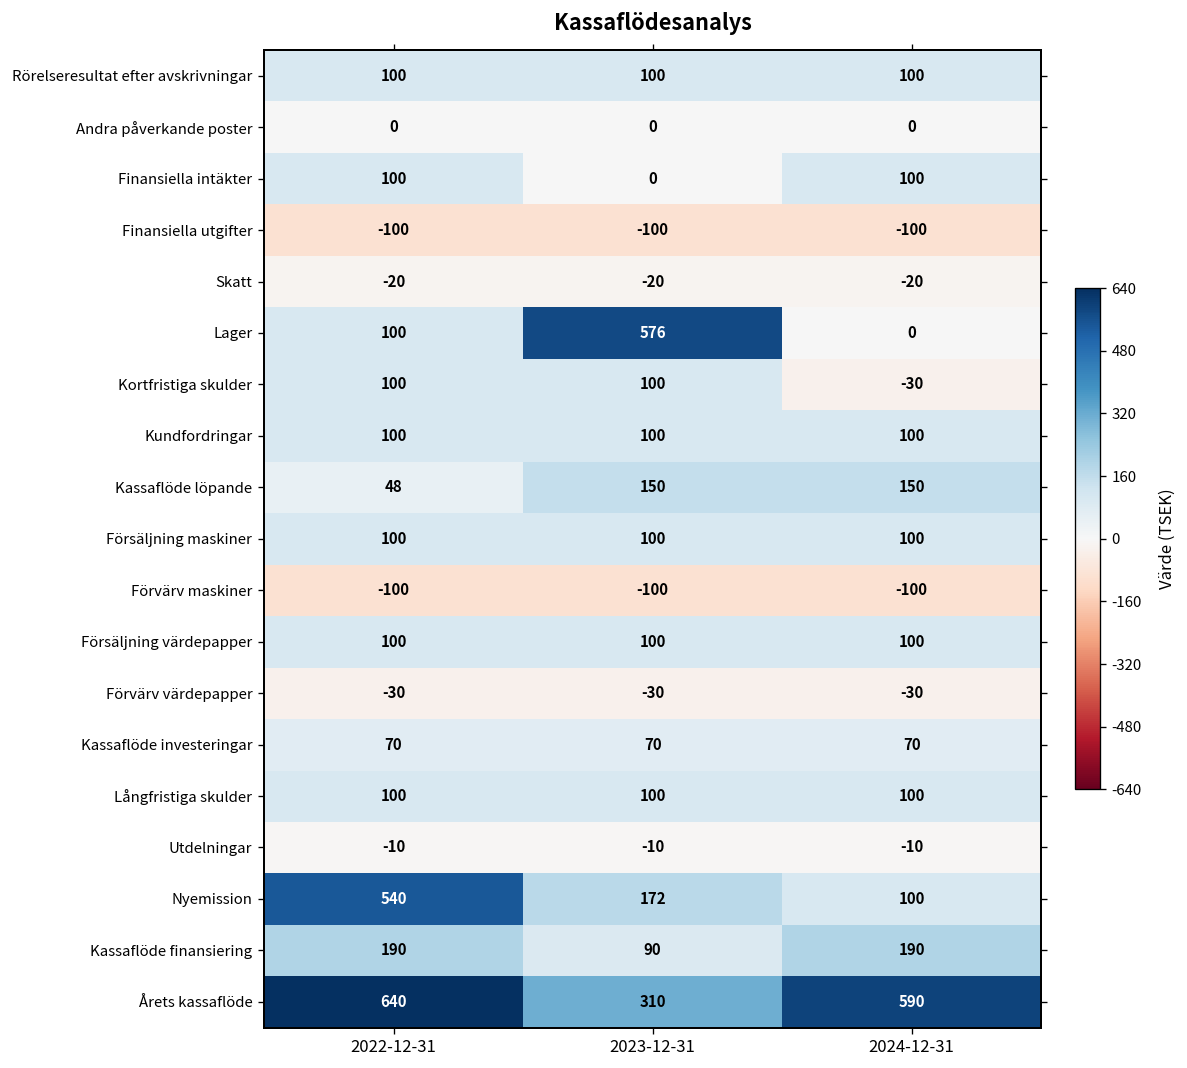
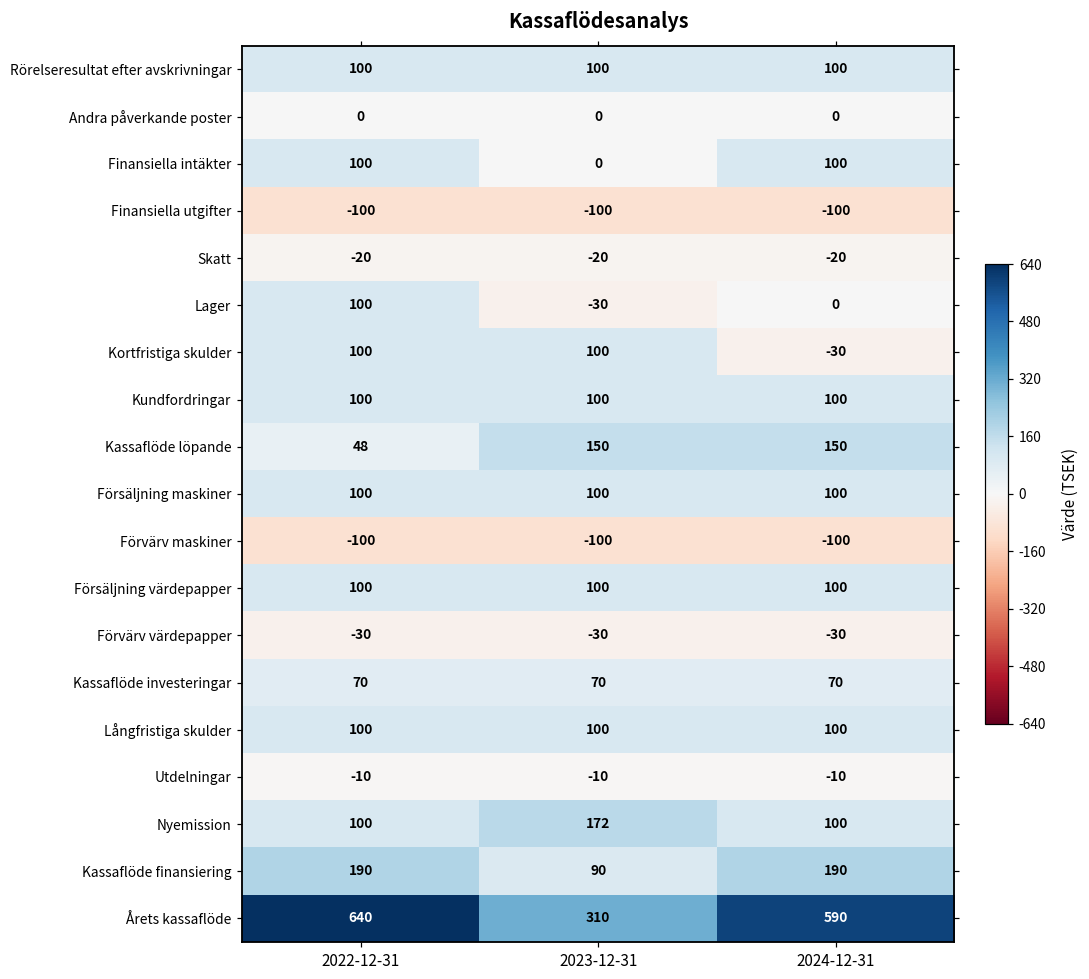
Lager, 2023-12-31: 576 -> -30
Nyemission, 2022-12-31: 540 -> 100
